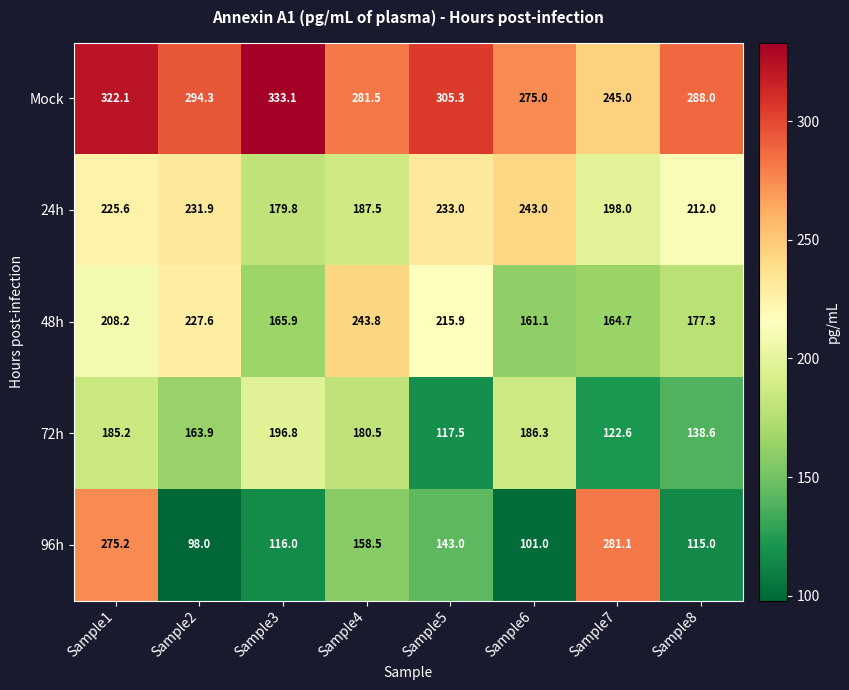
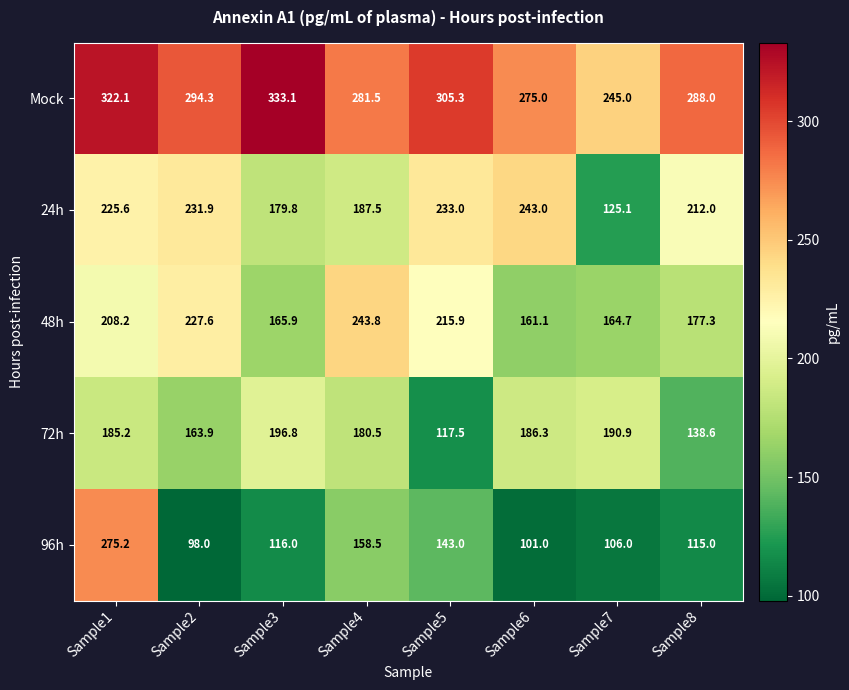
24h, Sample7: 198.0 -> 125.1
72h, Sample7: 122.6 -> 190.9
96h, Sample7: 281.1 -> 106.0
